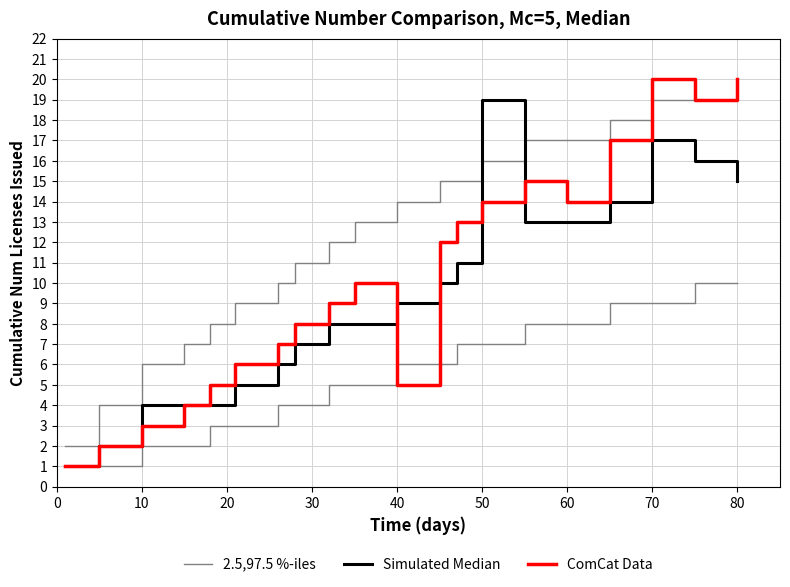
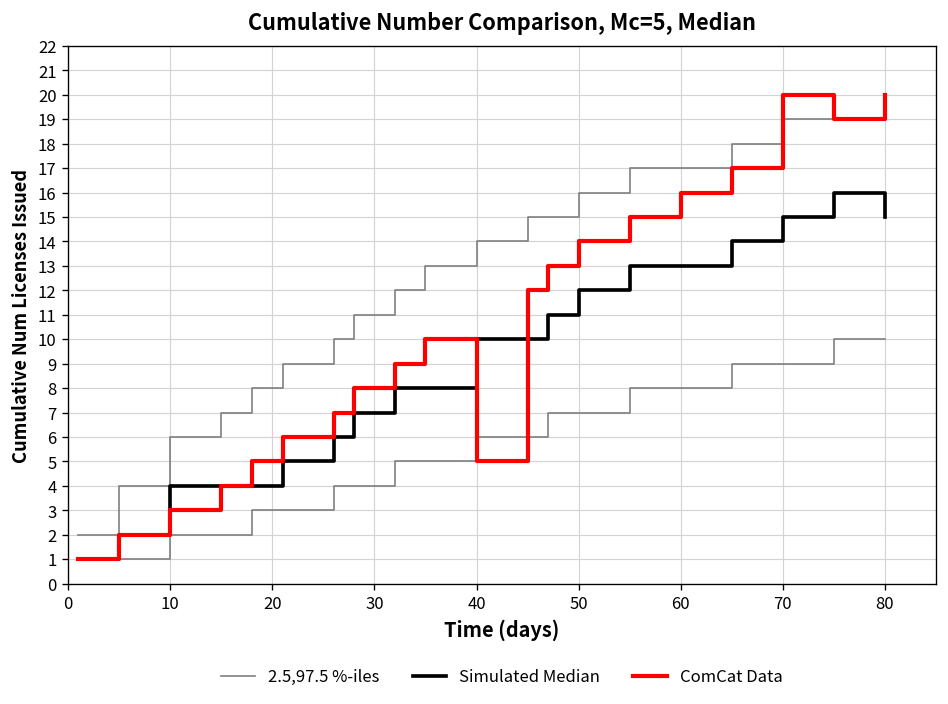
Simulated Median, 40: 9 -> 10
Simulated Median, 50: 19 -> 12
ComCat Data, 60: 14 -> 16
Simulated Median, 70: 17 -> 15
